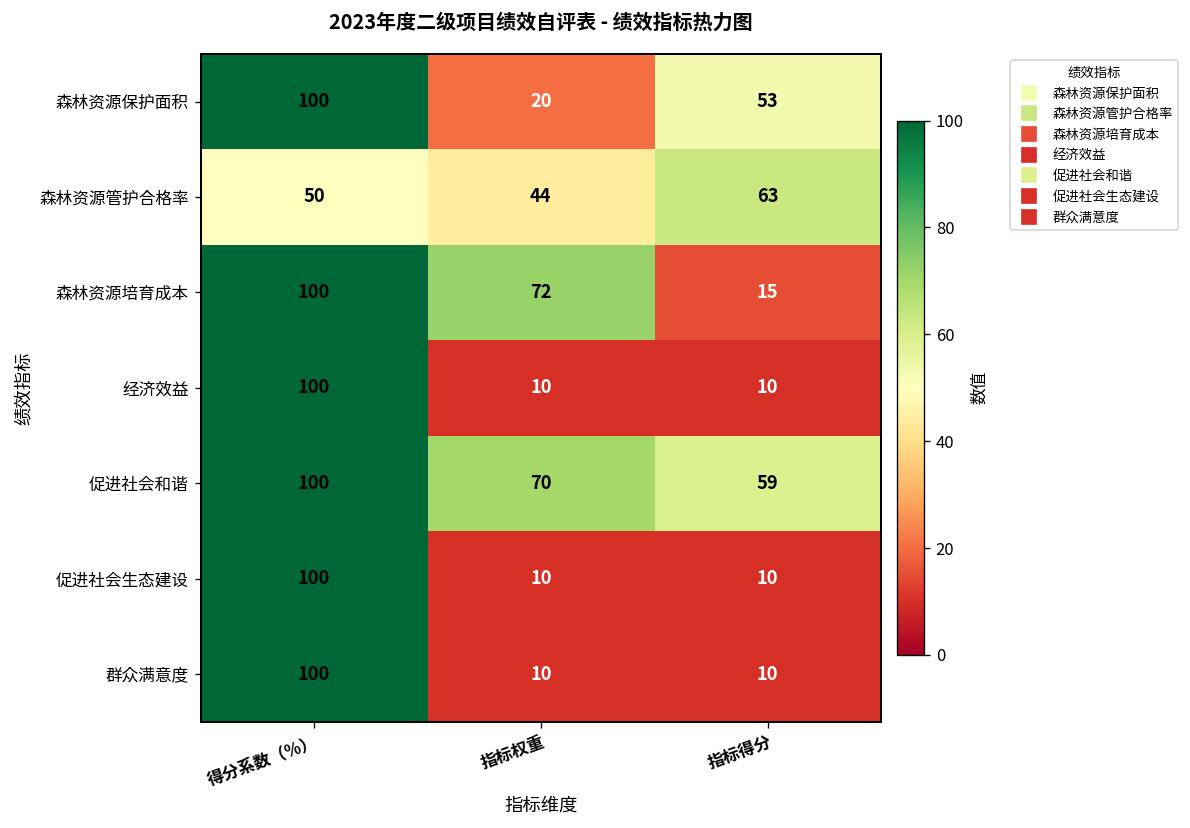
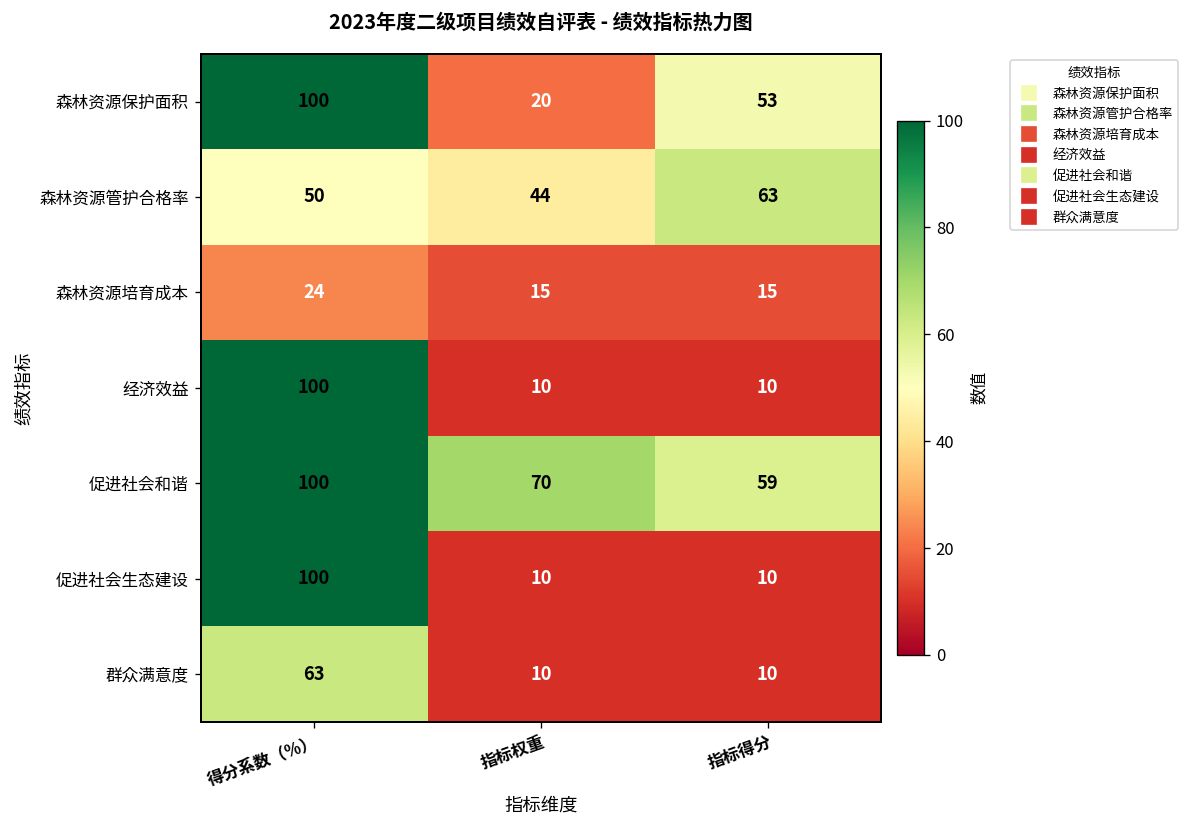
森林资源培育成本, 得分系数（%）: 100 -> 24
森林资源培育成本, 指标权重: 72 -> 15
群众满意度, 得分系数（%）: 100 -> 63
